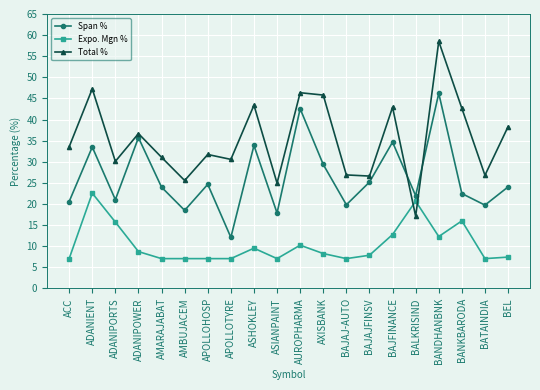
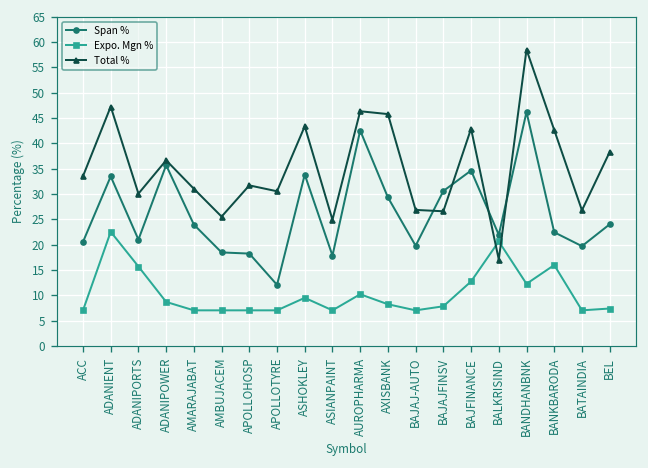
Span %, APOLLOHOSP: 25 -> 18
Span %, BAJAJFINSV: 25 -> 31
